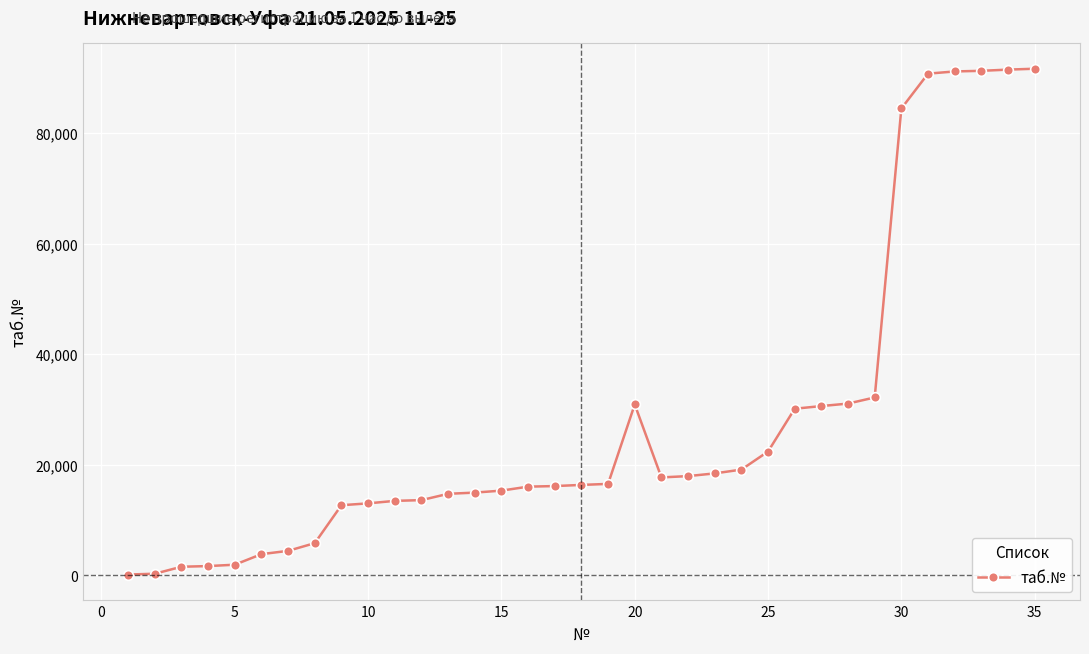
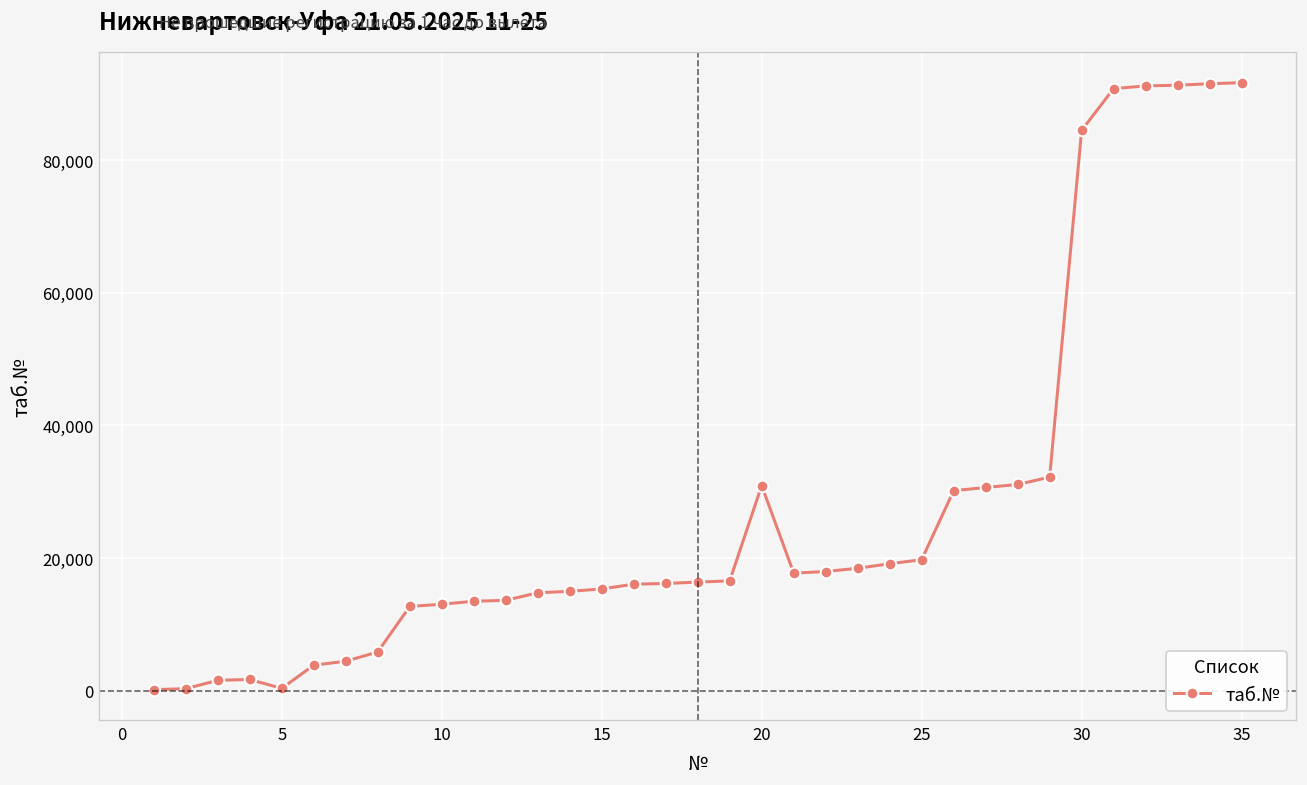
5: 2,000 -> 0
25: 22,000 -> 20,000
